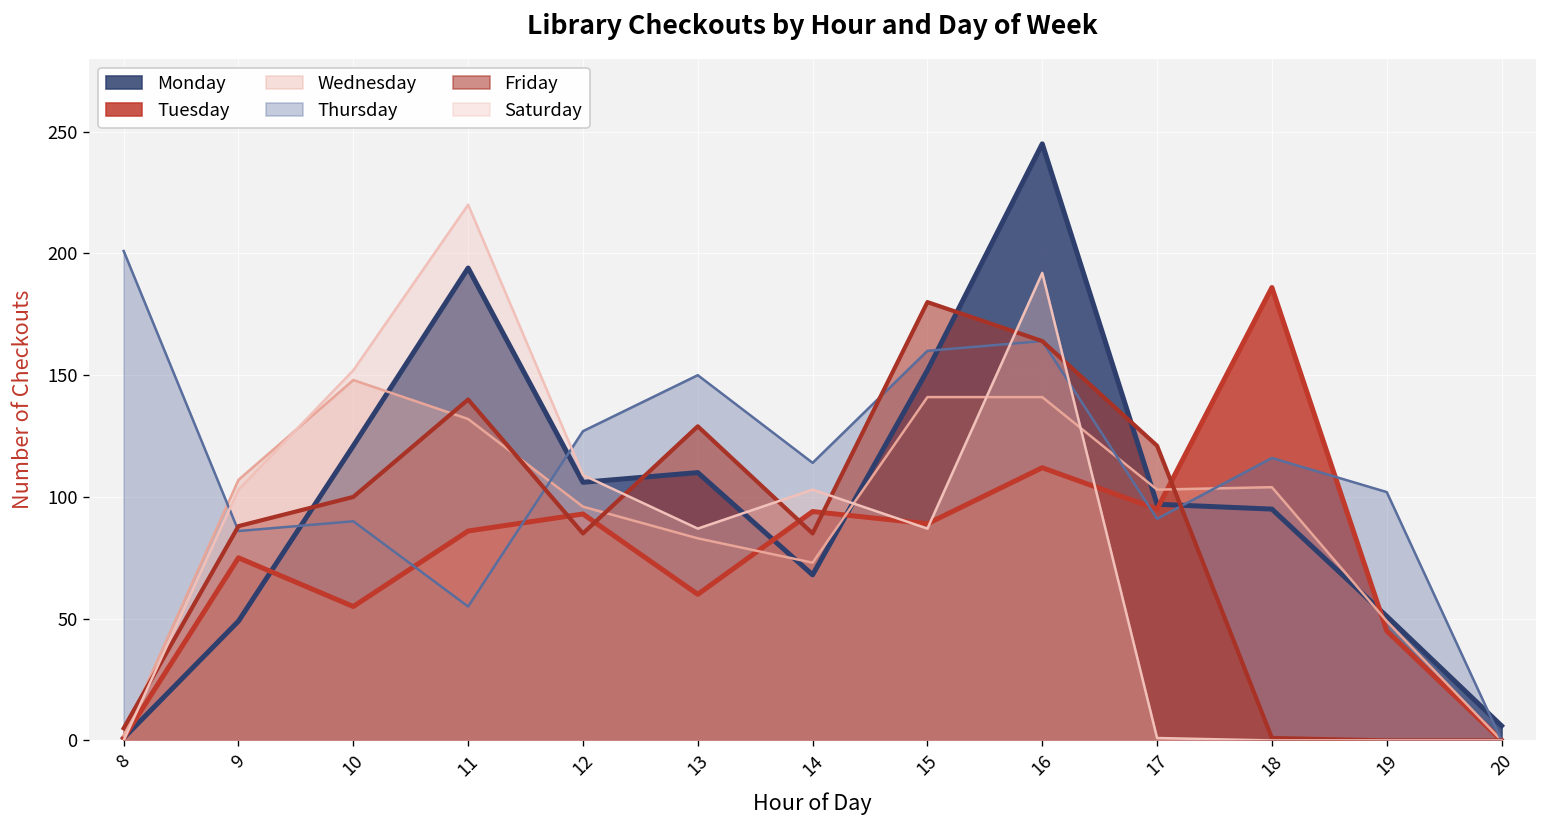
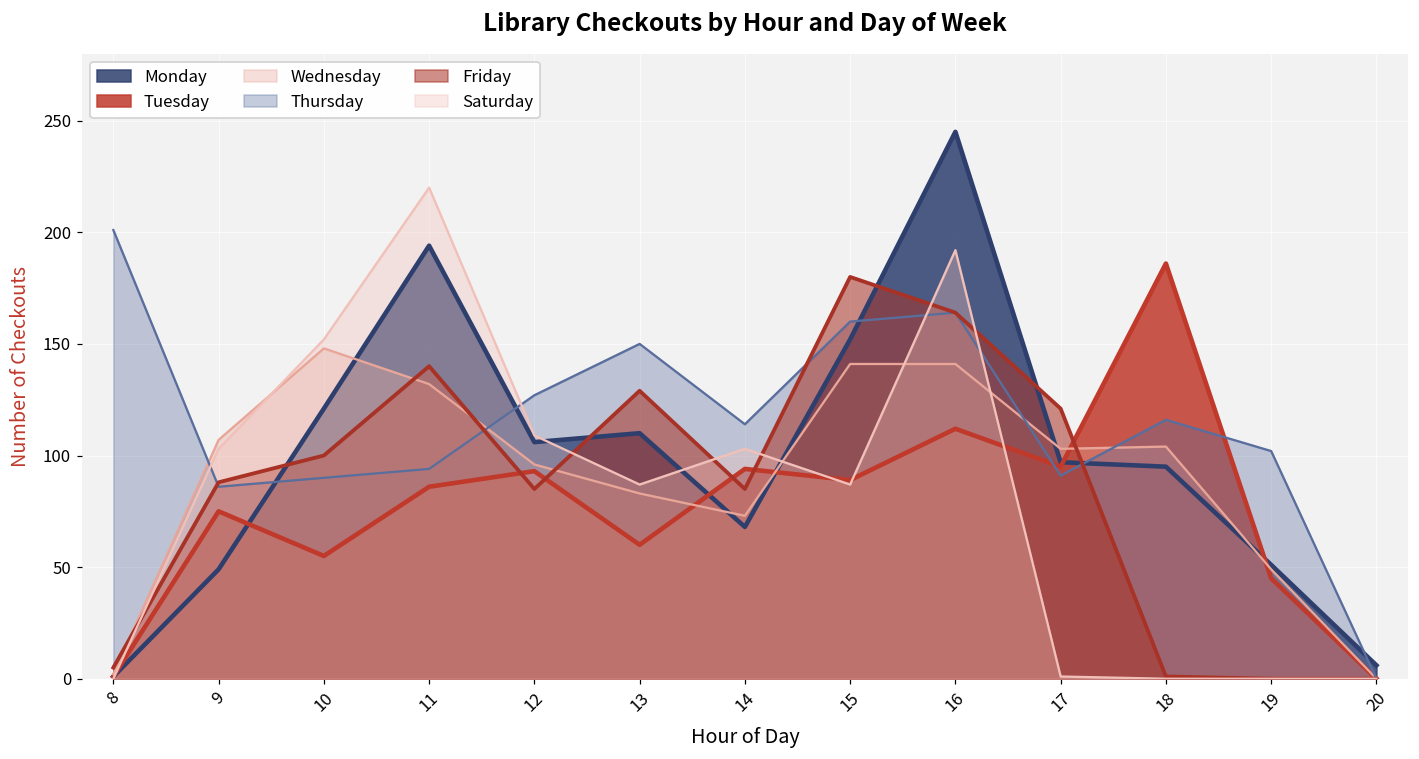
Thursday, 11: 55 -> 94
